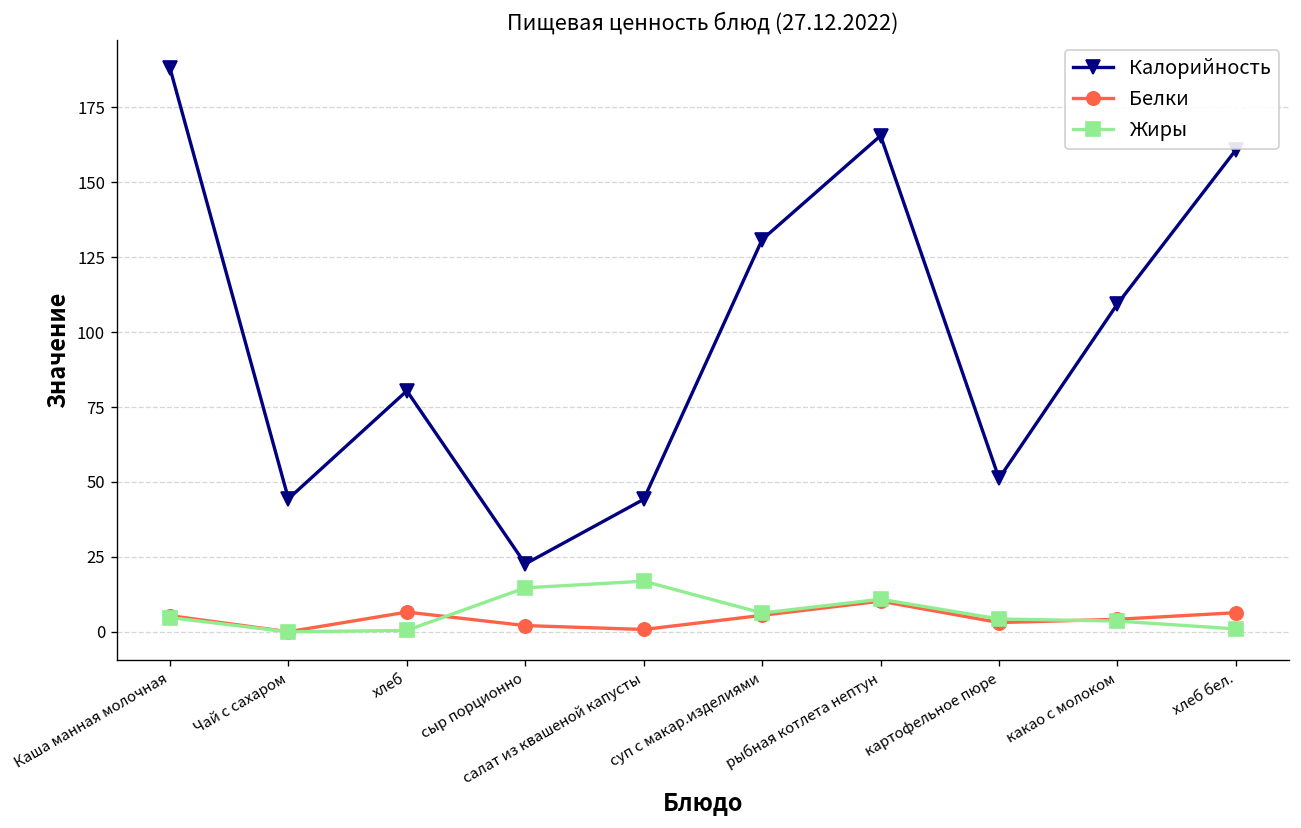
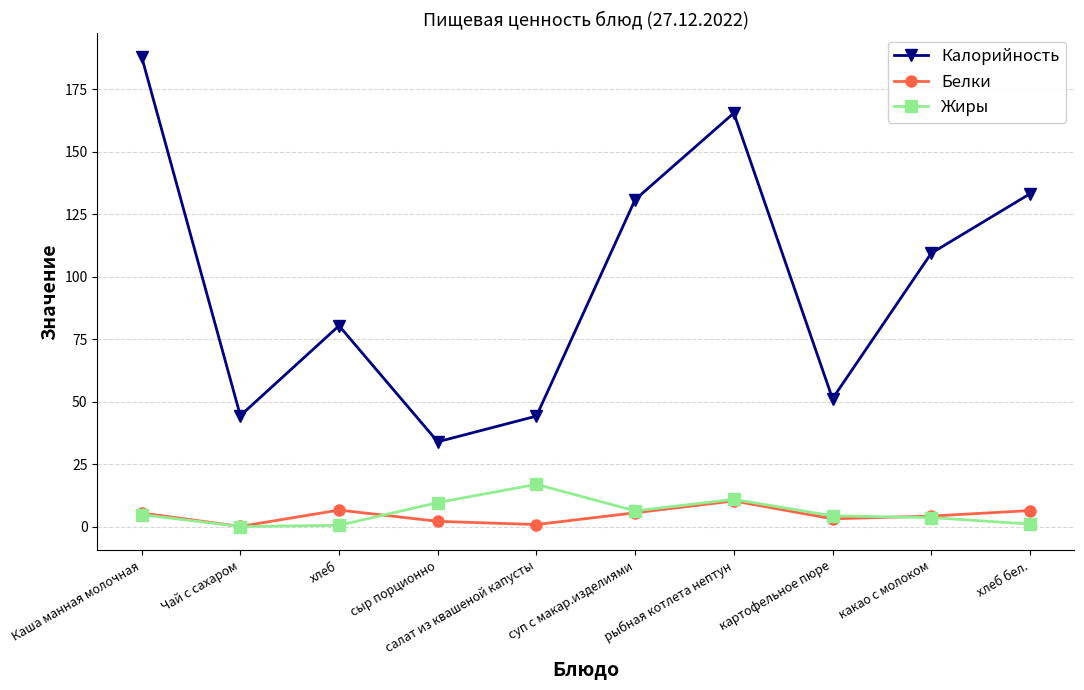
Калорийность, сыр порционно: 23 -> 34
Жиры, сыр порционно: 15 -> 10
Калорийность, хлеб бел.: 161 -> 133
